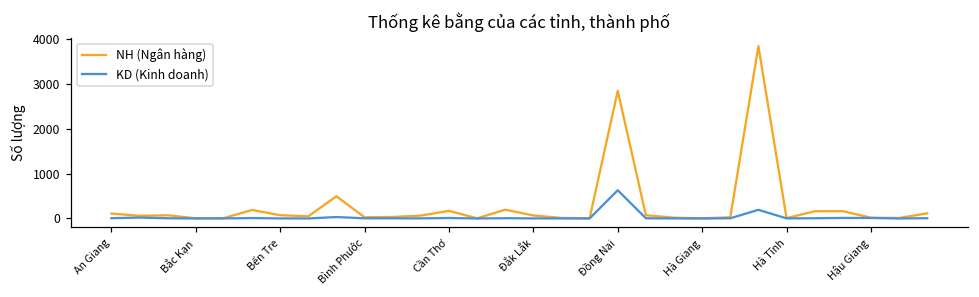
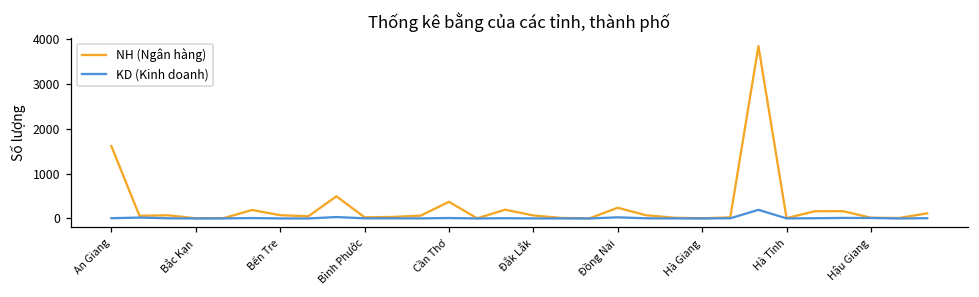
NH (Ngân hàng), An Giang: 100 -> 1600
NH (Ngân hàng), Cần Thơ: 200 -> 400
NH (Ngân hàng), Đồng Nai: 2800 -> 200
KD (Kinh doanh), Đồng Nai: 600 -> 0
